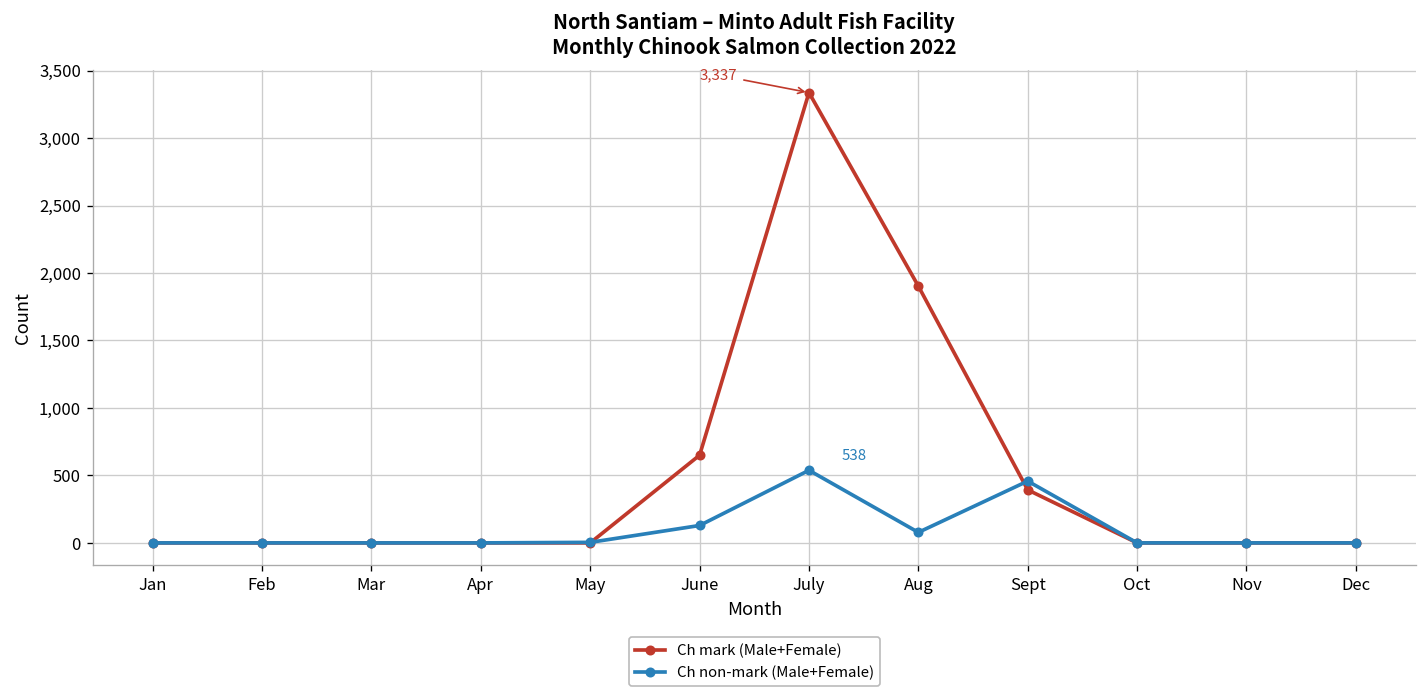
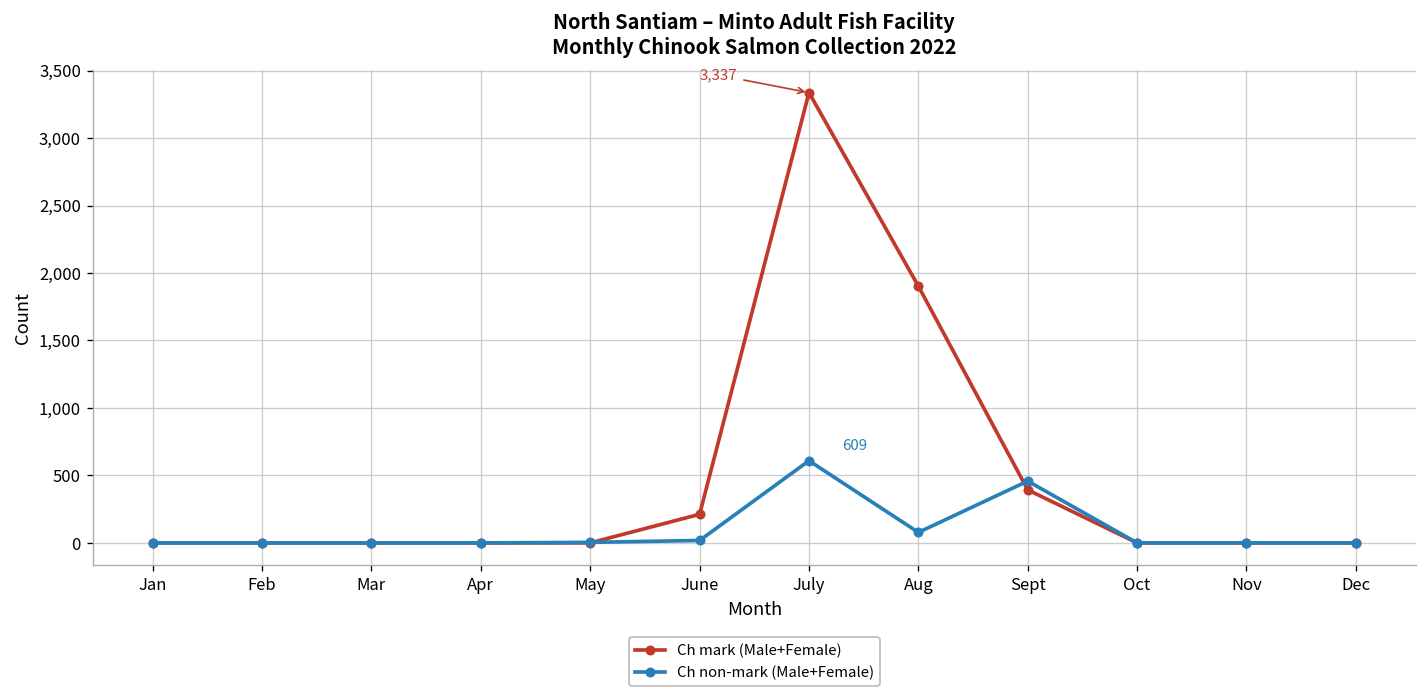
Ch mark (Male+Female), June: 650 -> 210
Ch non-mark (Male+Female), June: 130 -> 20
Ch non-mark (Male+Female), July: 538 -> 609
